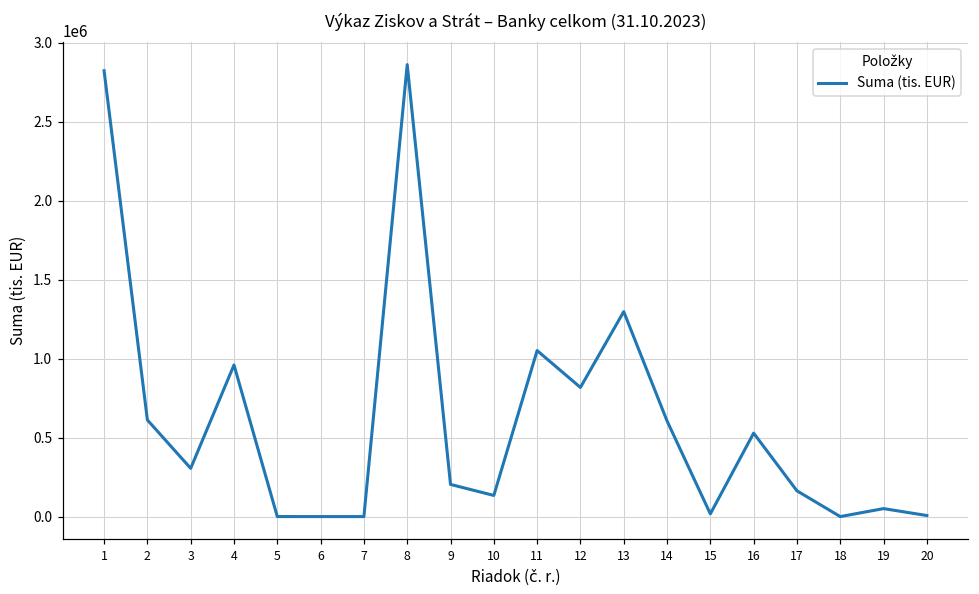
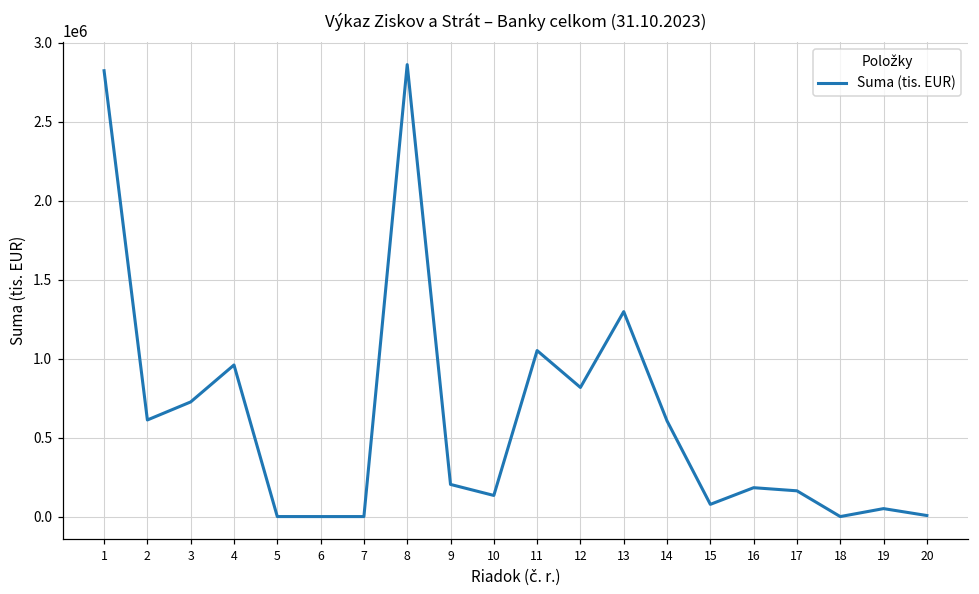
3: 310000 -> 730000
15: 20000 -> 80000
16: 530000 -> 180000
